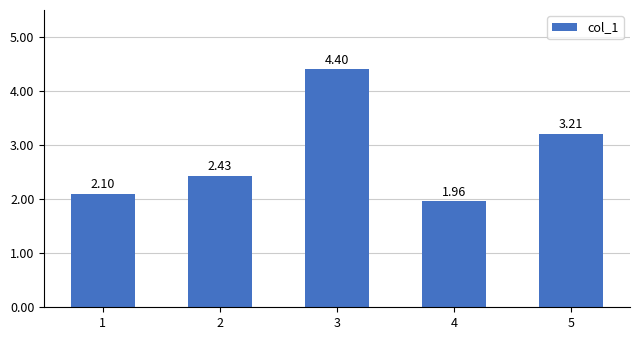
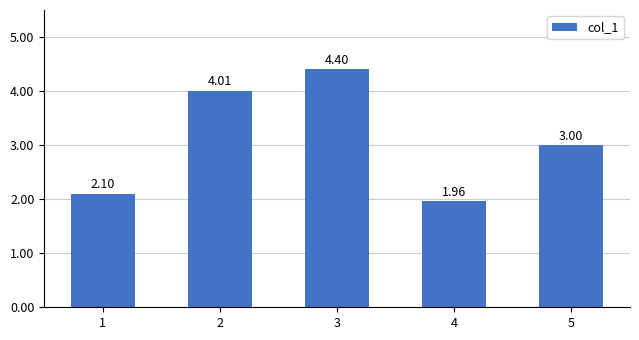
2: 2.43 -> 4.01
5: 3.21 -> 3.00
